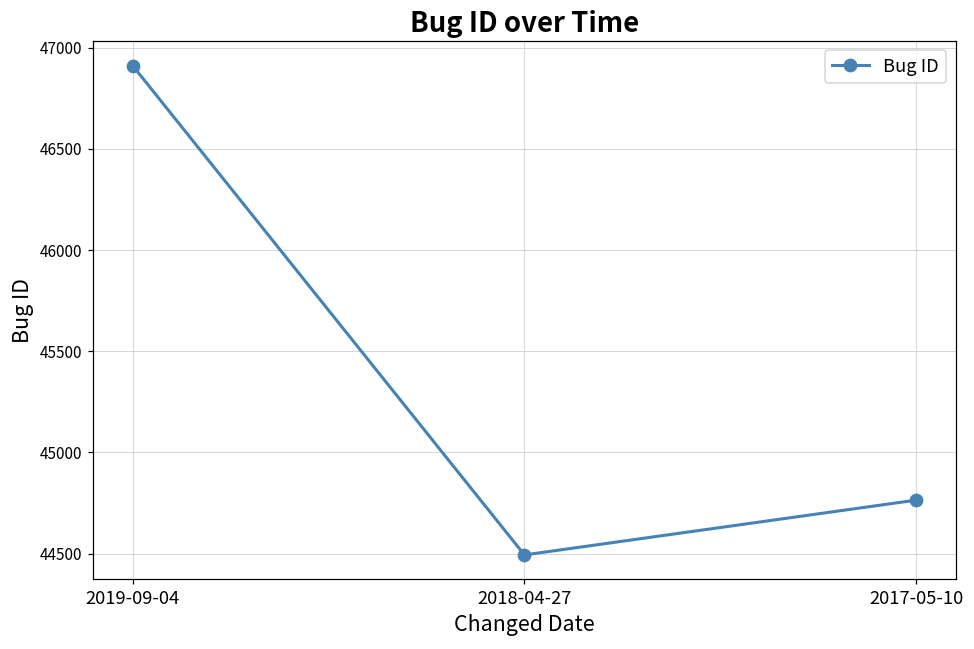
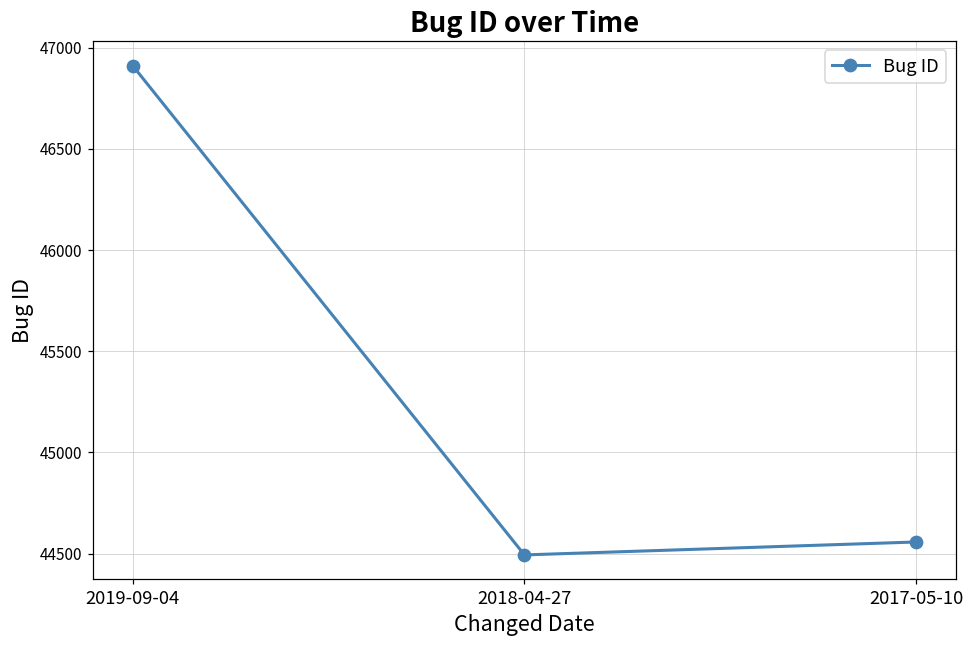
2017-05-10: 44760 -> 44560
